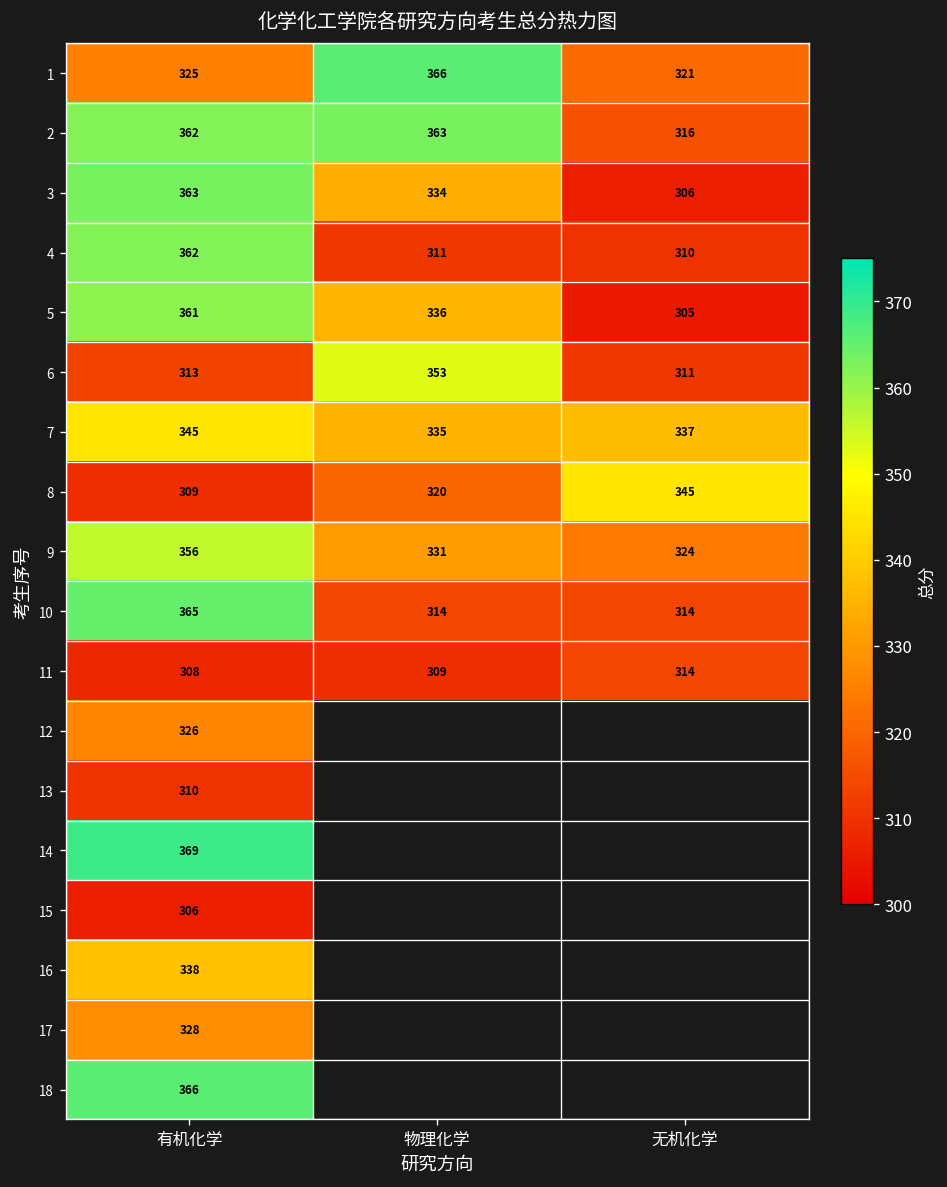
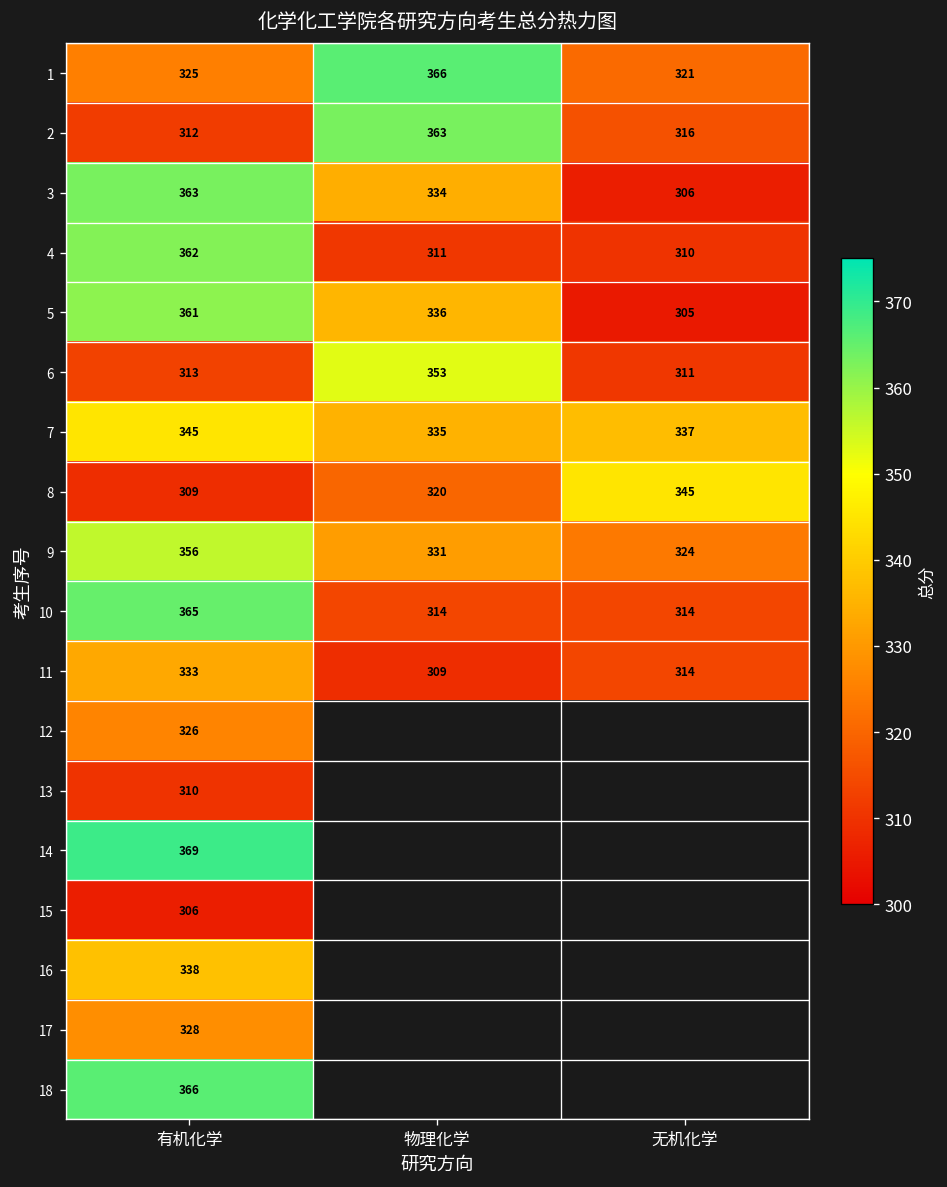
2, 有机化学: 362 -> 312
11, 有机化学: 308 -> 333
